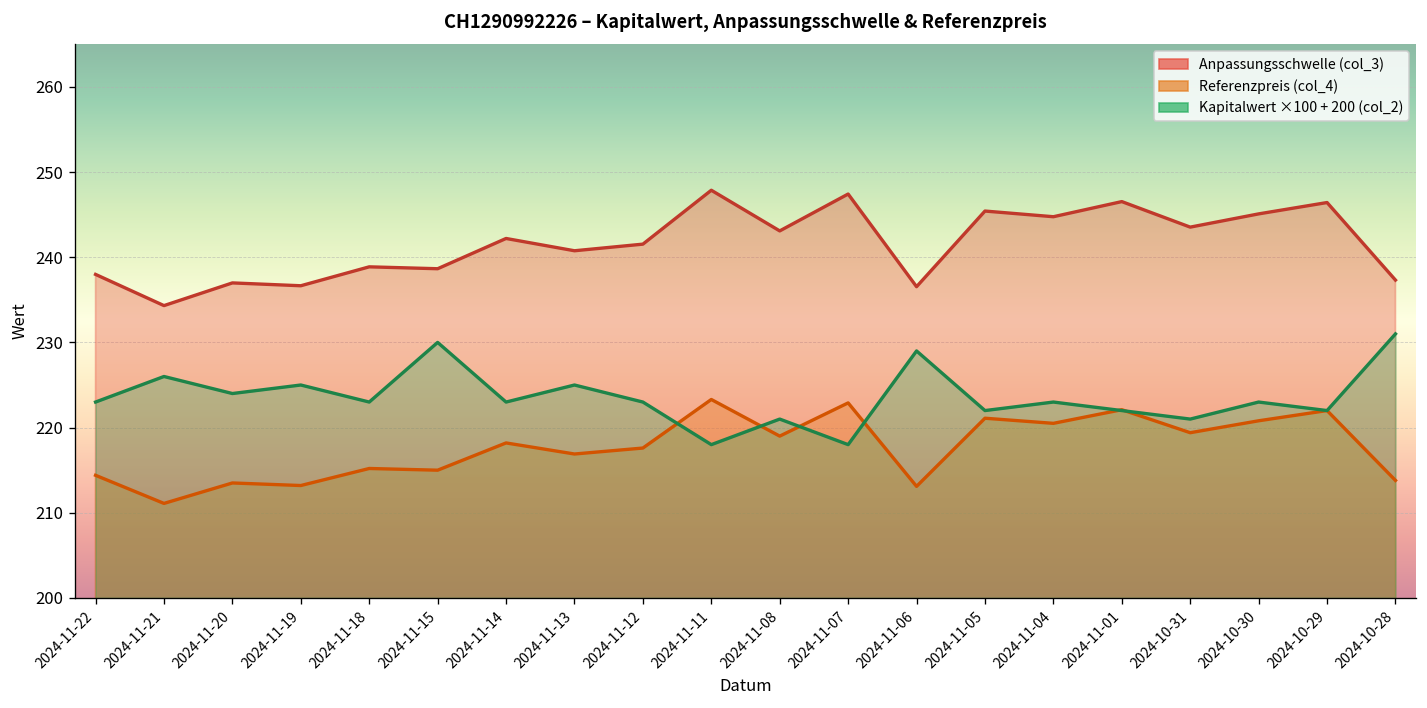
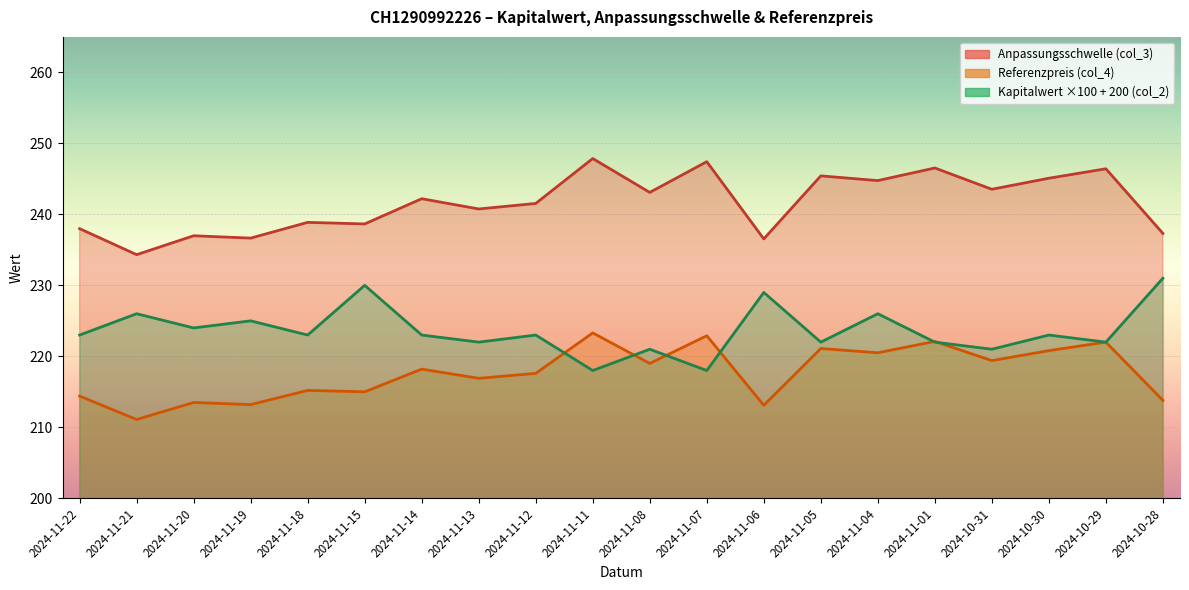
Kapitalwert ×100 + 200 (col_2), 2024-11-13: 225 -> 222
Kapitalwert ×100 + 200 (col_2), 2024-11-04: 223 -> 226
